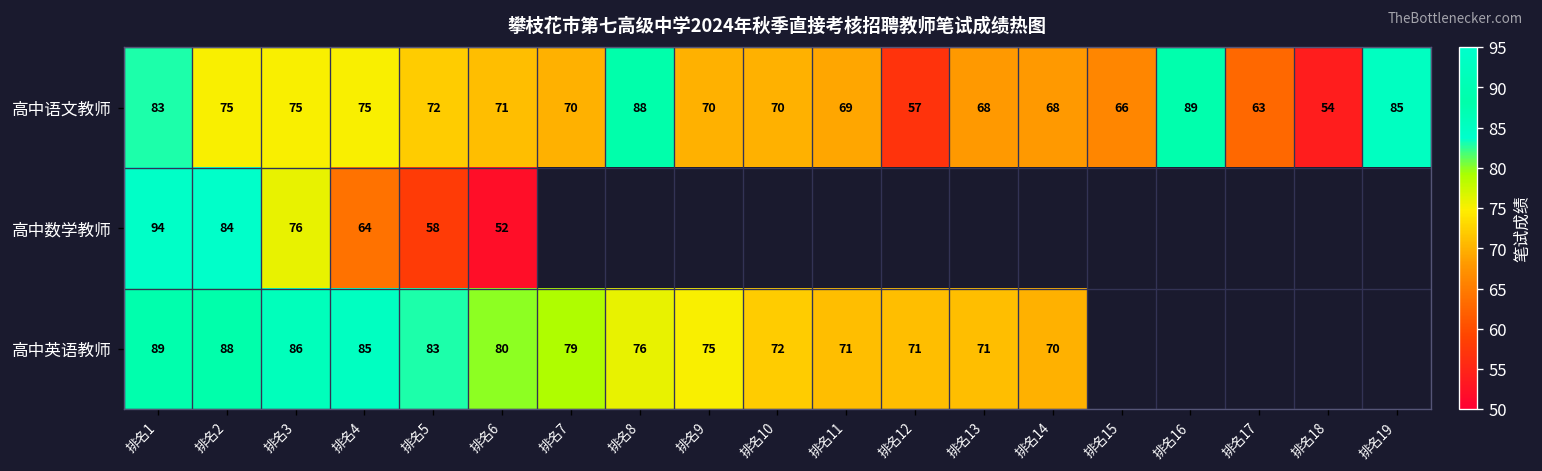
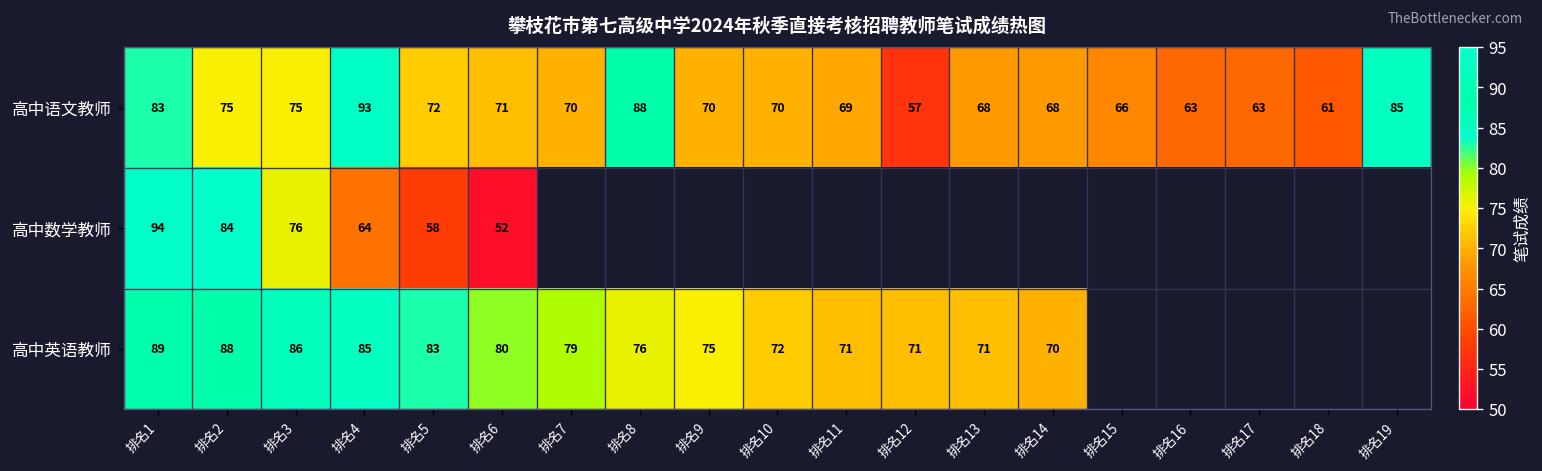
高中语文教师, 排名4: 75 -> 93
高中语文教师, 排名16: 89 -> 63
高中语文教师, 排名18: 54 -> 61
